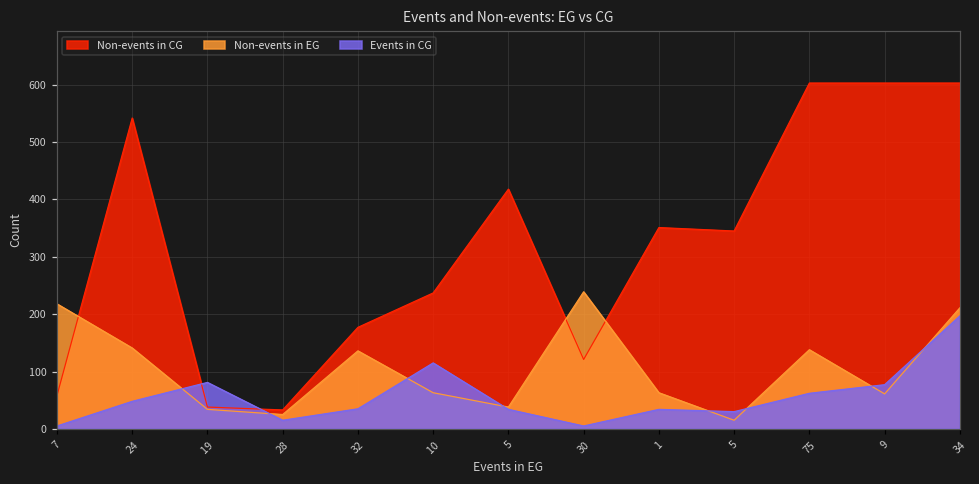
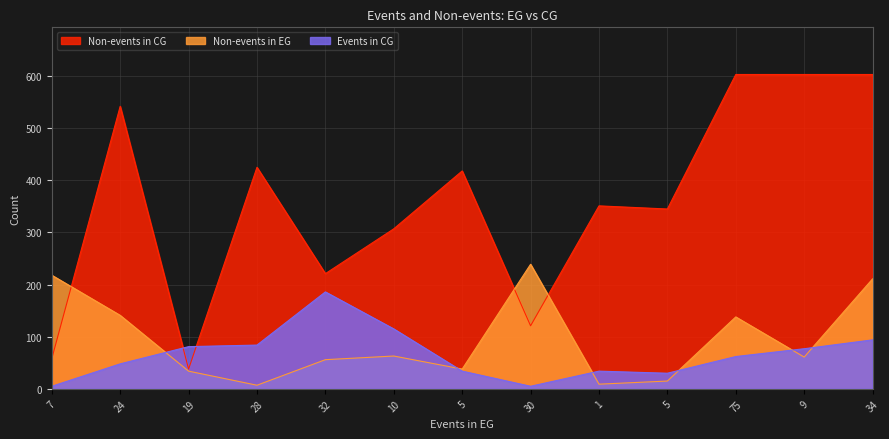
Non-events in CG, 28: 30 -> 430
Non-events in EG, 28: 30 -> 10
Events in CG, 28: 20 -> 80
Non-events in CG, 32: 180 -> 220
Non-events in EG, 32: 140 -> 60
Events in CG, 32: 40 -> 190
Non-events in CG, 10: 240 -> 310
Non-events in EG, 1: 60 -> 10
Events in CG, 34: 200 -> 90
